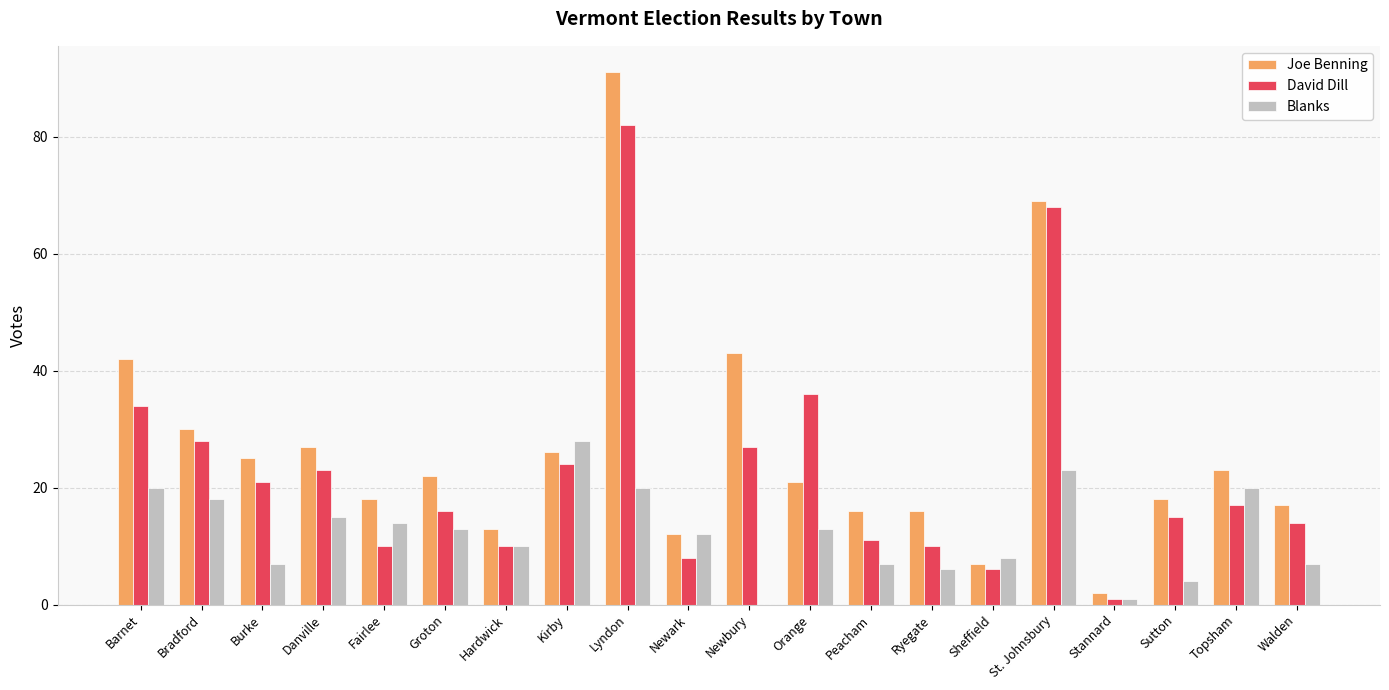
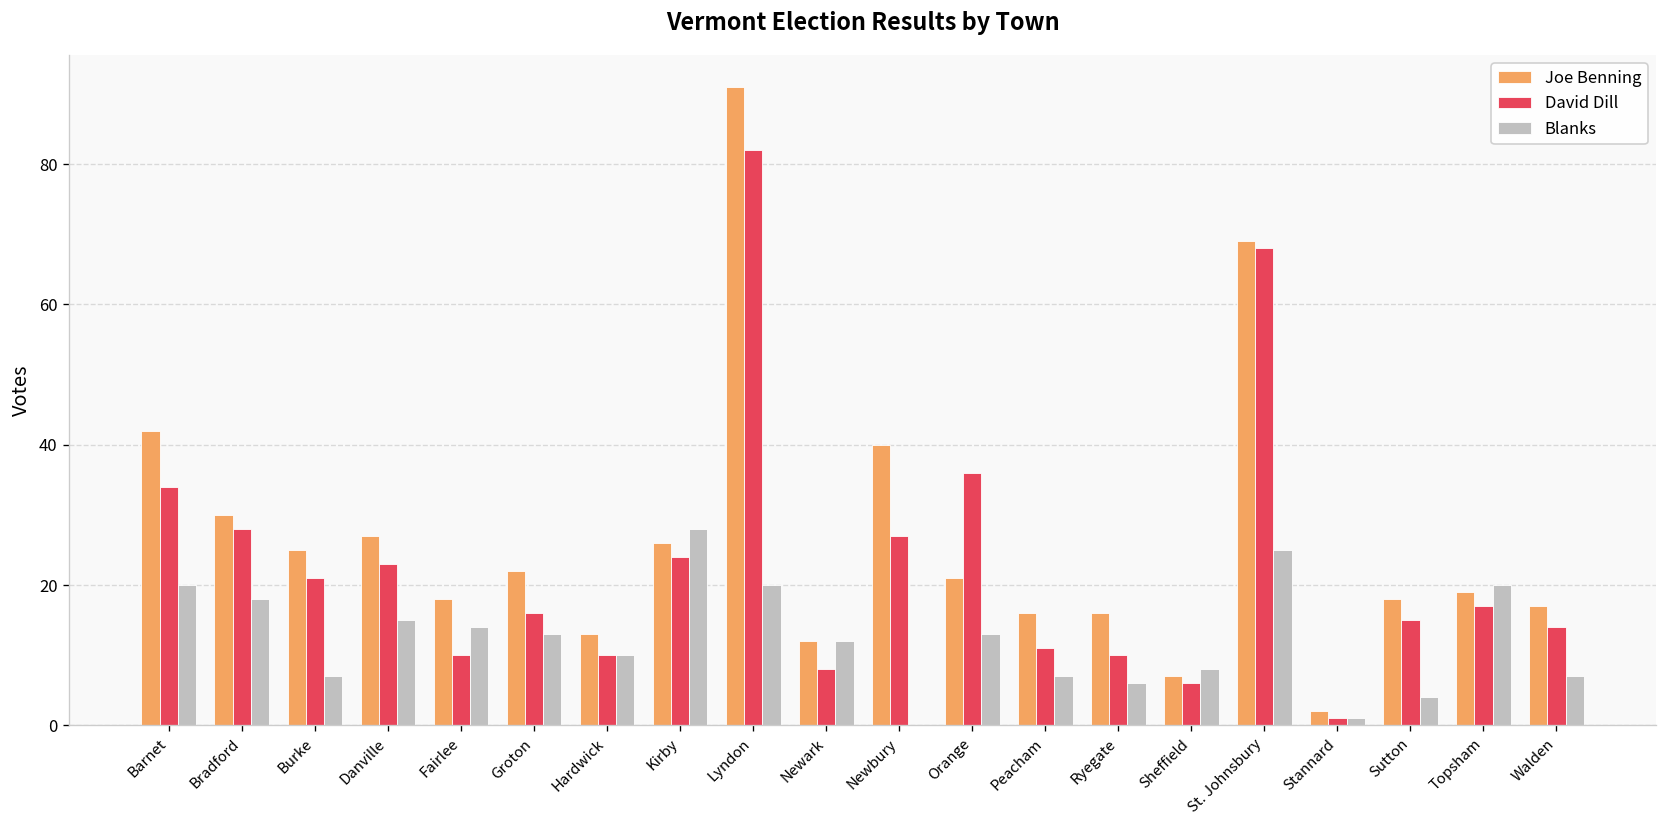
Joe Benning, Newbury: 43 -> 40
Blanks, St. Johnsbury: 23 -> 25
Joe Benning, Topsham: 23 -> 19
